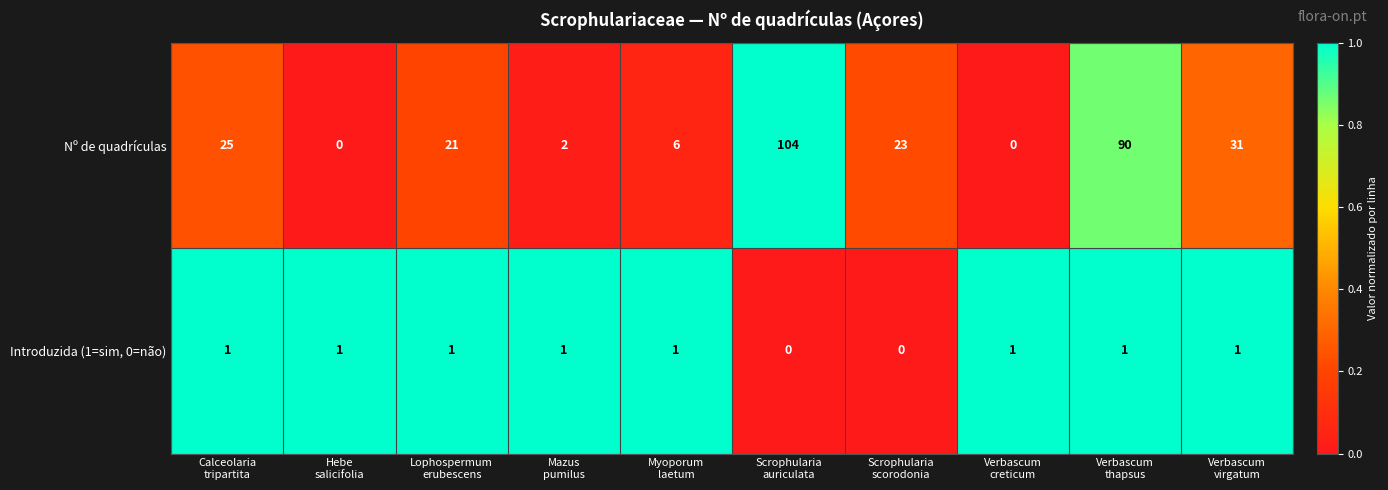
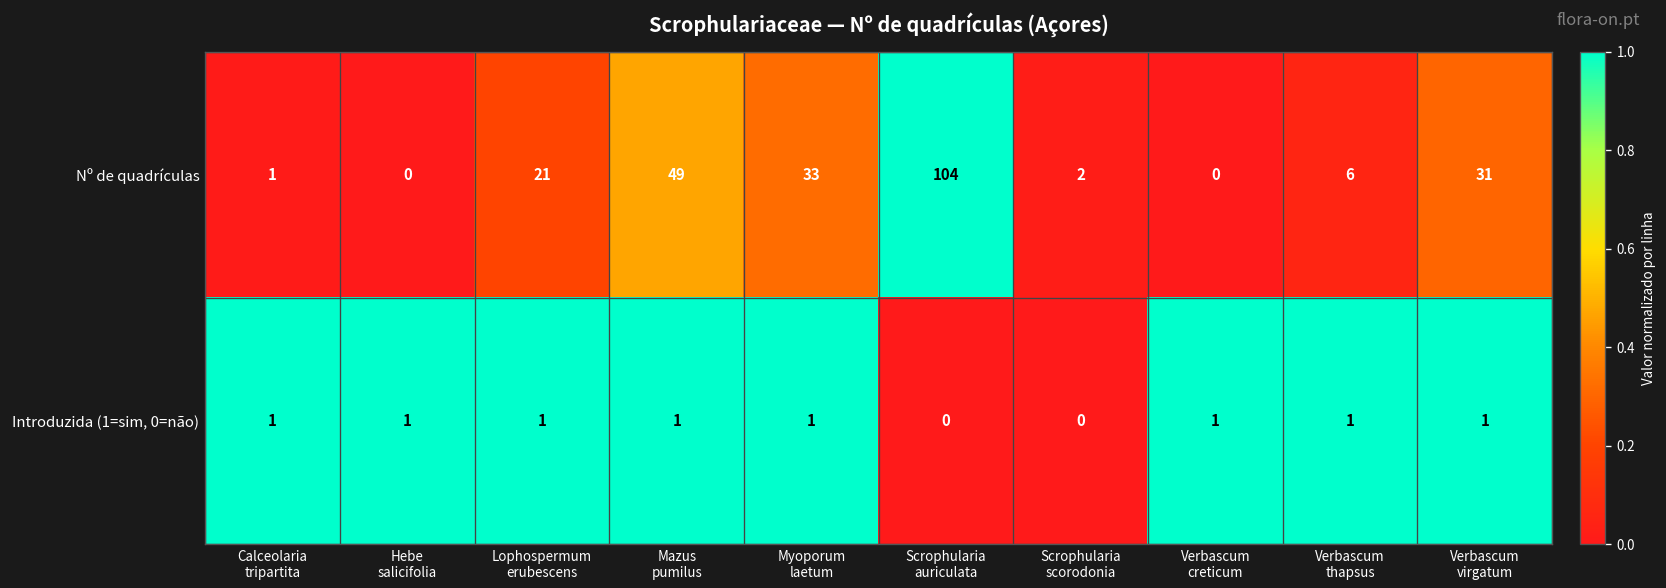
Nº de quadrículas, Calceolaria tripartita: 25 -> 1
Nº de quadrículas, Mazus pumilus: 2 -> 49
Nº de quadrículas, Myoporum laetum: 6 -> 33
Nº de quadrículas, Scrophularia scorodonia: 23 -> 2
Nº de quadrículas, Verbascum thapsus: 90 -> 6
